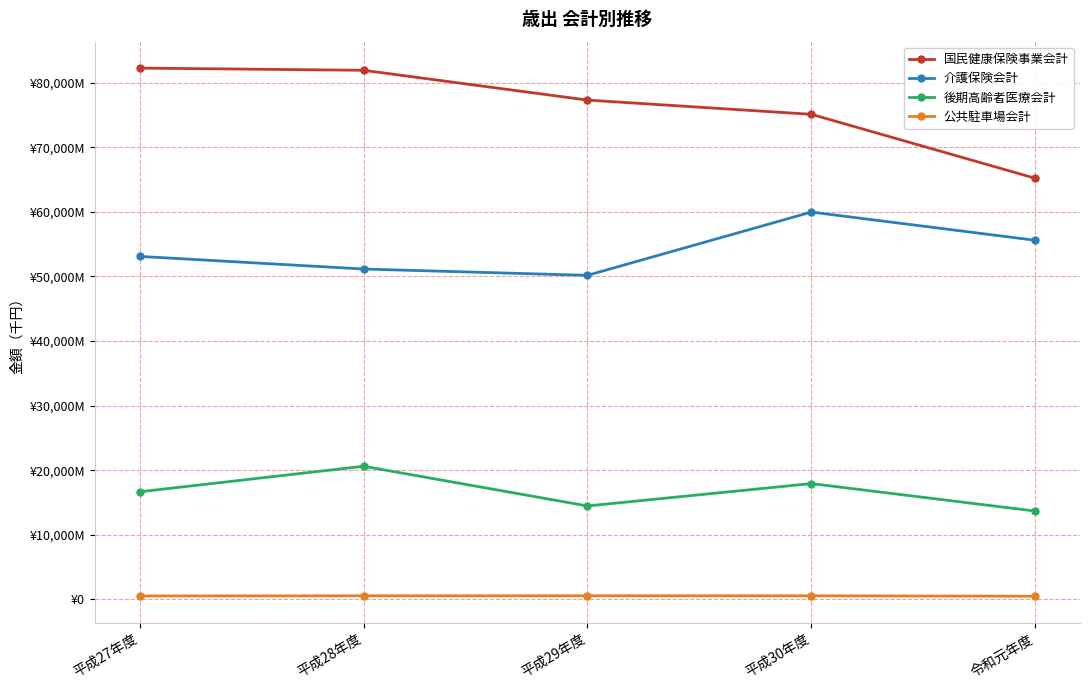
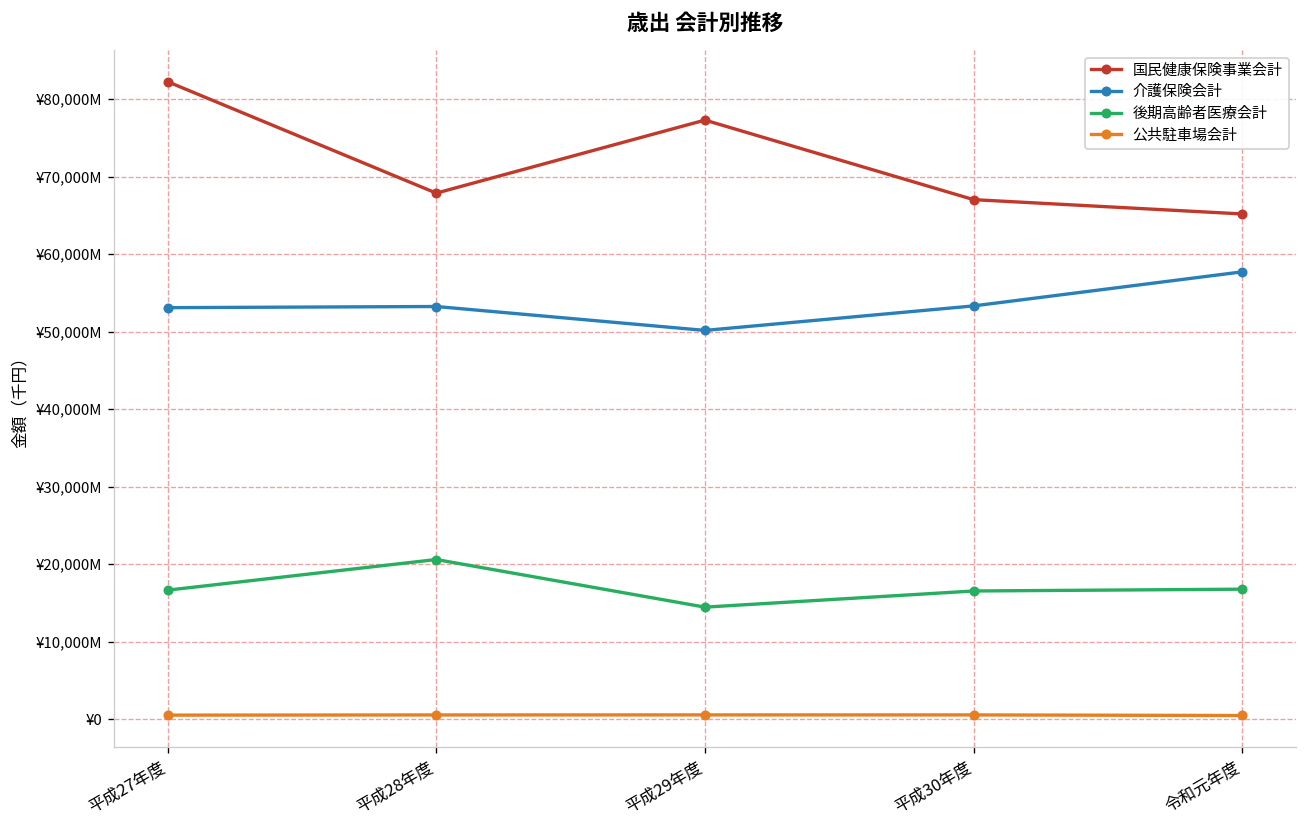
国民健康保険事業会計, 平成28年度: ¥82,000,000,000 -> ¥68,000,000,000
介護保険会計, 平成28年度: ¥51,000,000,000 -> ¥53,000,000,000
国民健康保険事業会計, 平成30年度: ¥75,000,000,000 -> ¥67,000,000,000
介護保険会計, 平成30年度: ¥60,000,000,000 -> ¥53,000,000,000
後期高齢者医療会計, 平成30年度: ¥18,000,000,000 -> ¥17,000,000,000
介護保険会計, 令和元年度: ¥56,000,000,000 -> ¥58,000,000,000
後期高齢者医療会計, 令和元年度: ¥14,000,000,000 -> ¥17,000,000,000
